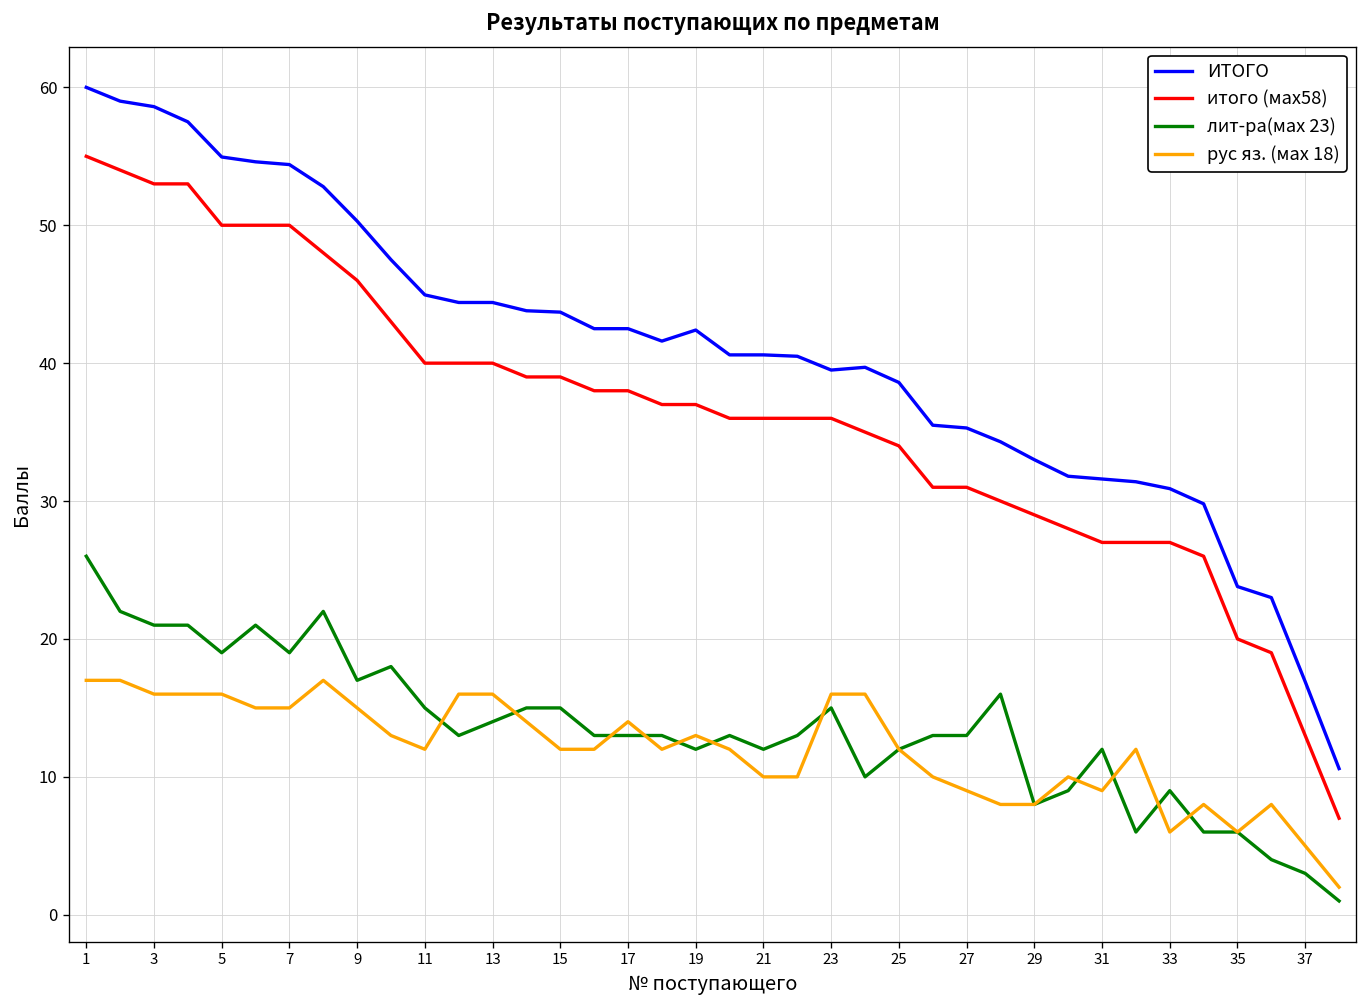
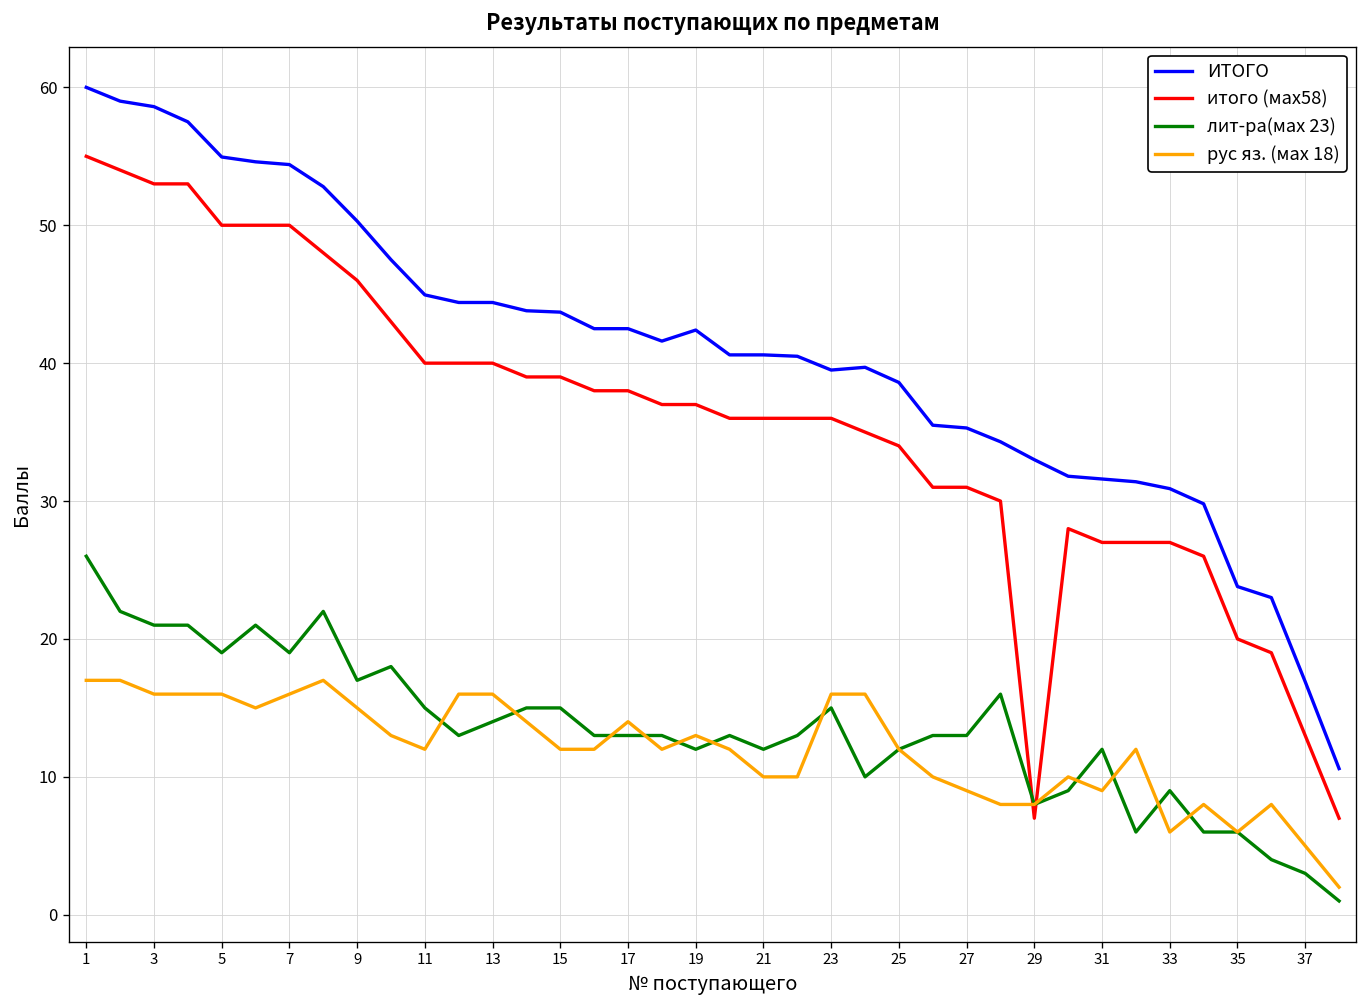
рус яз. (мах 18), 7: 15 -> 16
итого (мах58), 29: 29 -> 7
